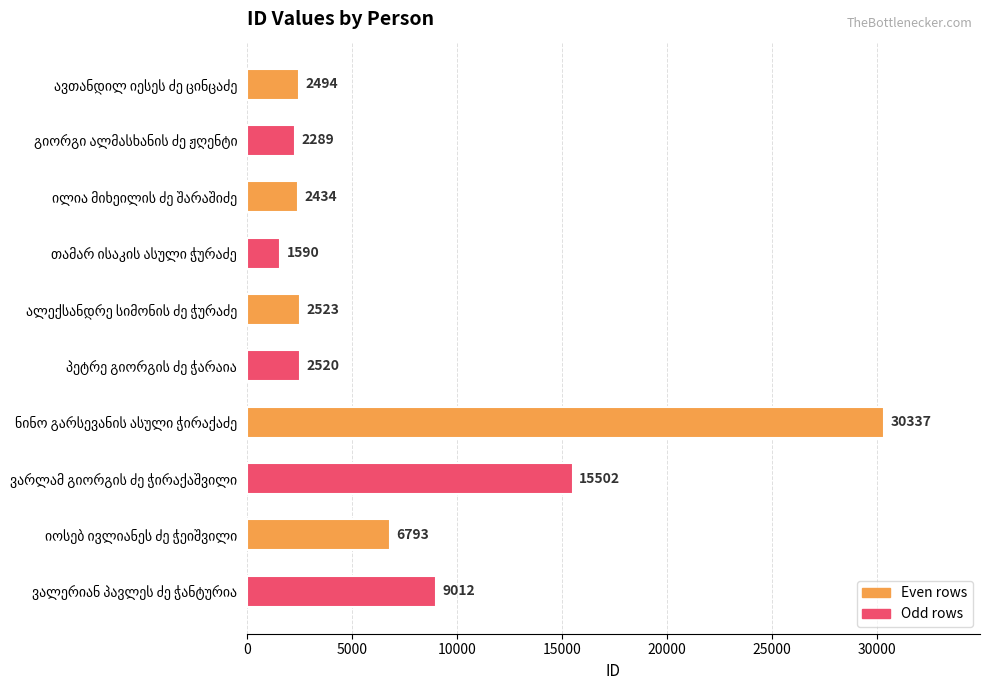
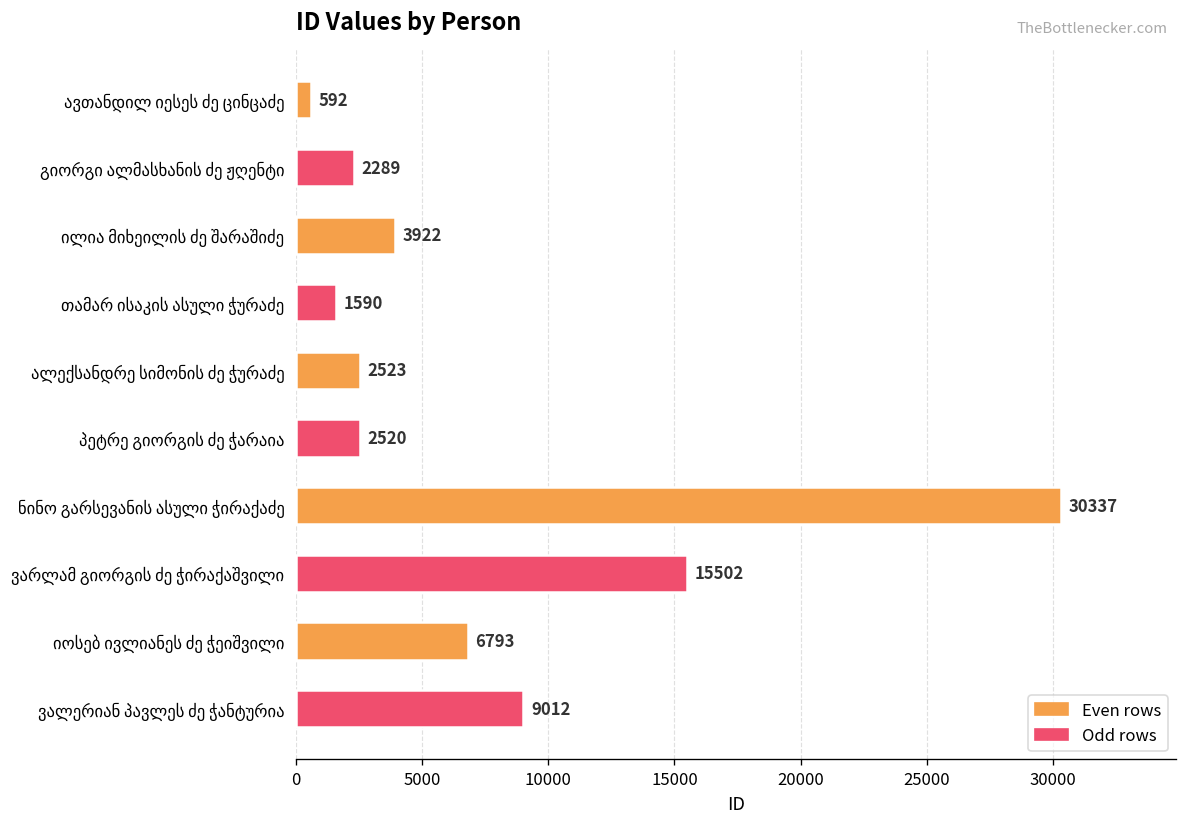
ავთანდილ იესეს ძე ცინცაძე: 2494 -> 592
ილია მიხეილის ძე შარაშიძე: 2434 -> 3922
